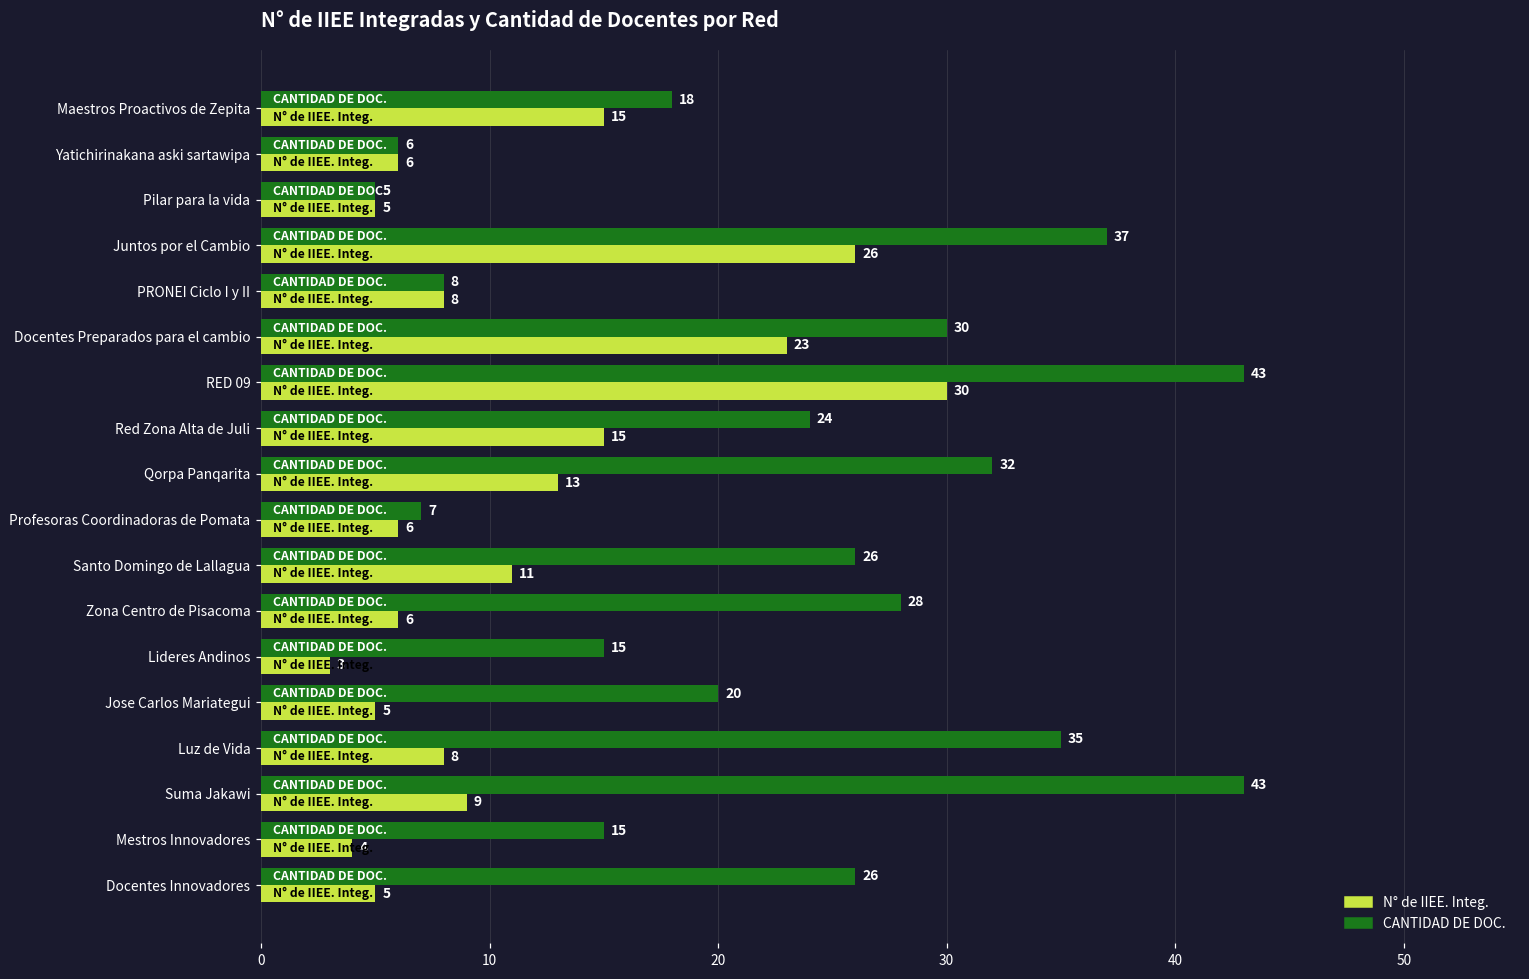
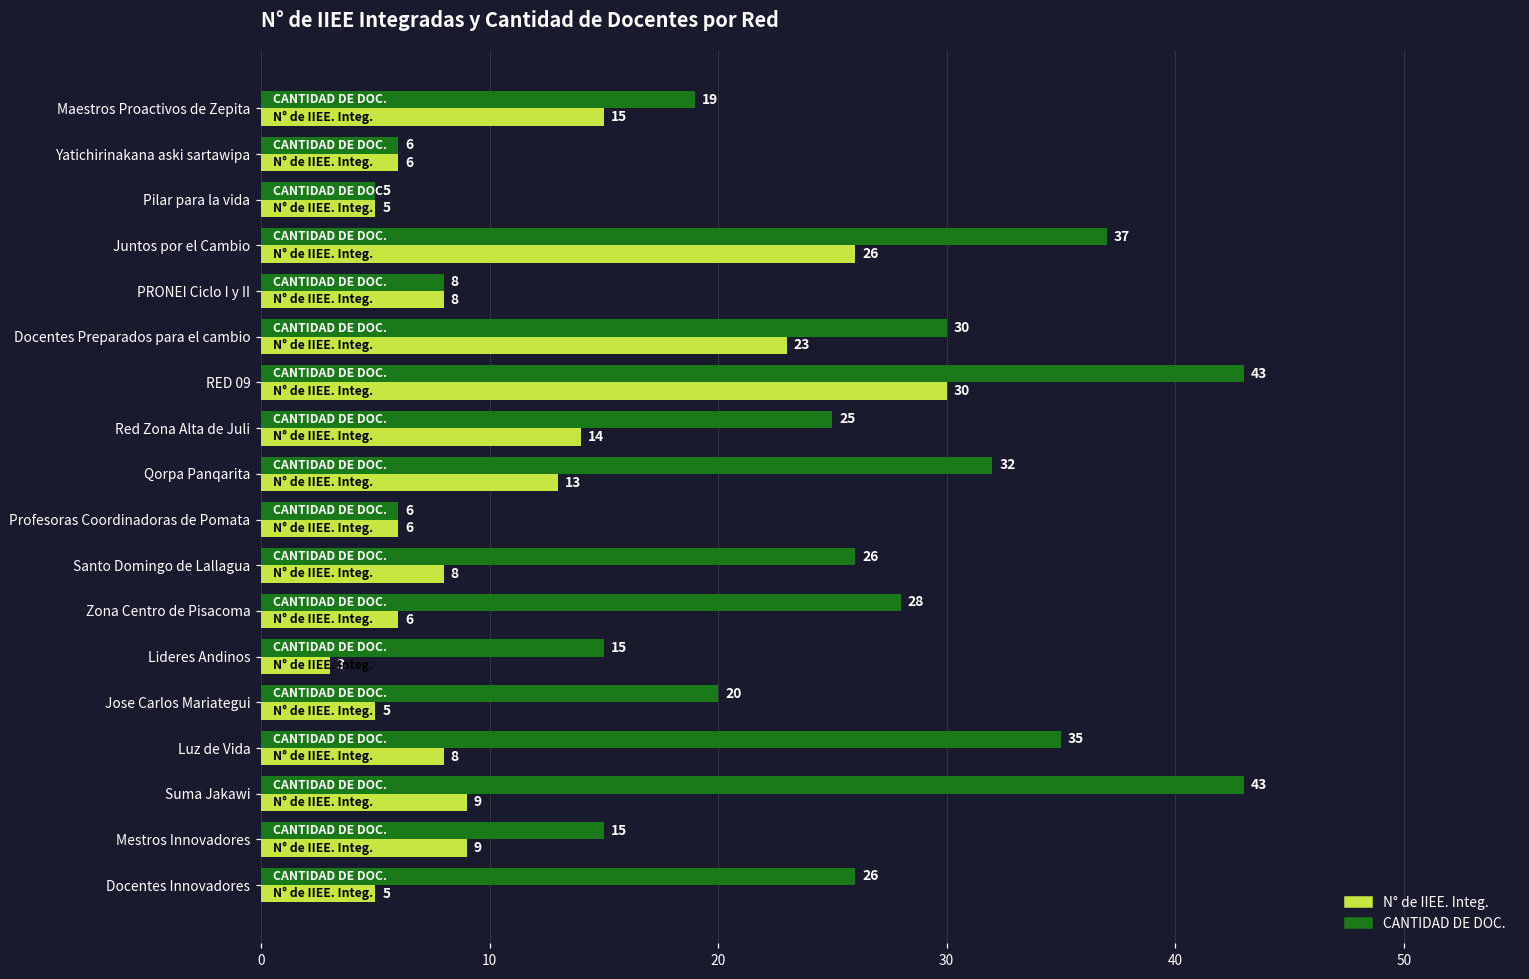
CANTIDAD DE DOC., Maestros Proactivos de Zepita: 18 -> 19
CANTIDAD DE DOC., Red Zona Alta de Juli: 24 -> 25
N° de IIEE. Integ., Red Zona Alta de Juli: 15 -> 14
CANTIDAD DE DOC., Profesoras Coordinadoras de Pomata: 7 -> 6
N° de IIEE. Integ., Santo Domingo de Lallagua: 11 -> 8
N° de IIEE. Integ., Mestros Innovadores: 4 -> 9
